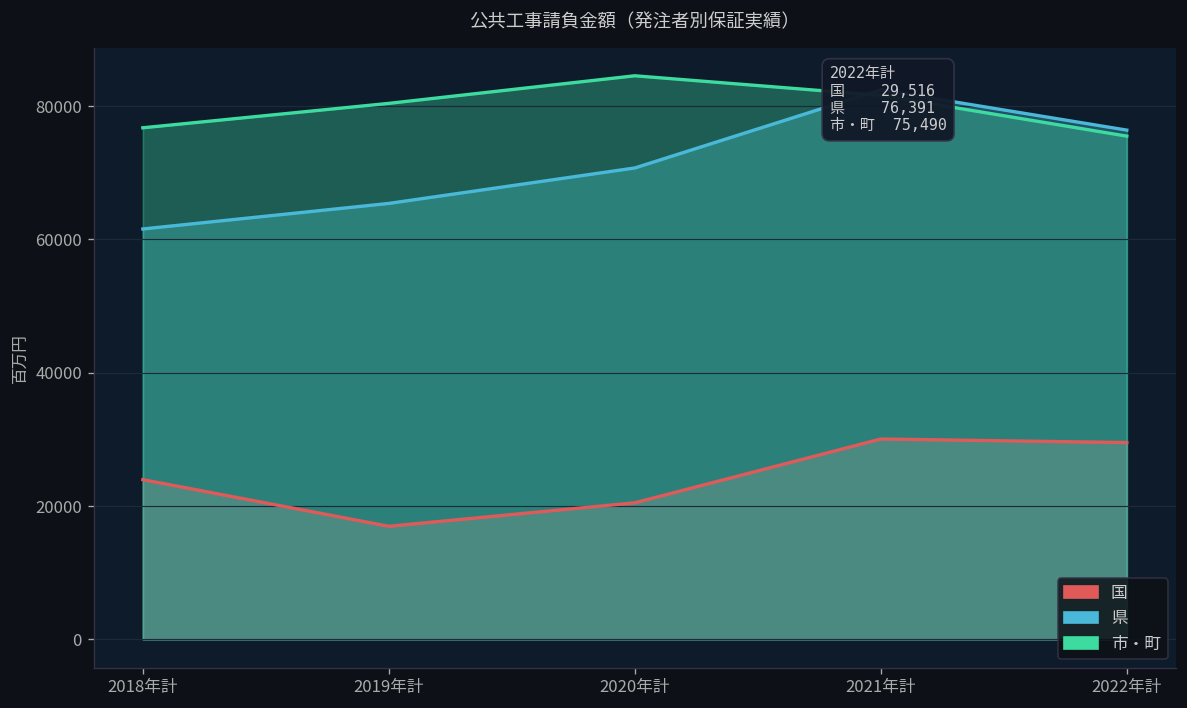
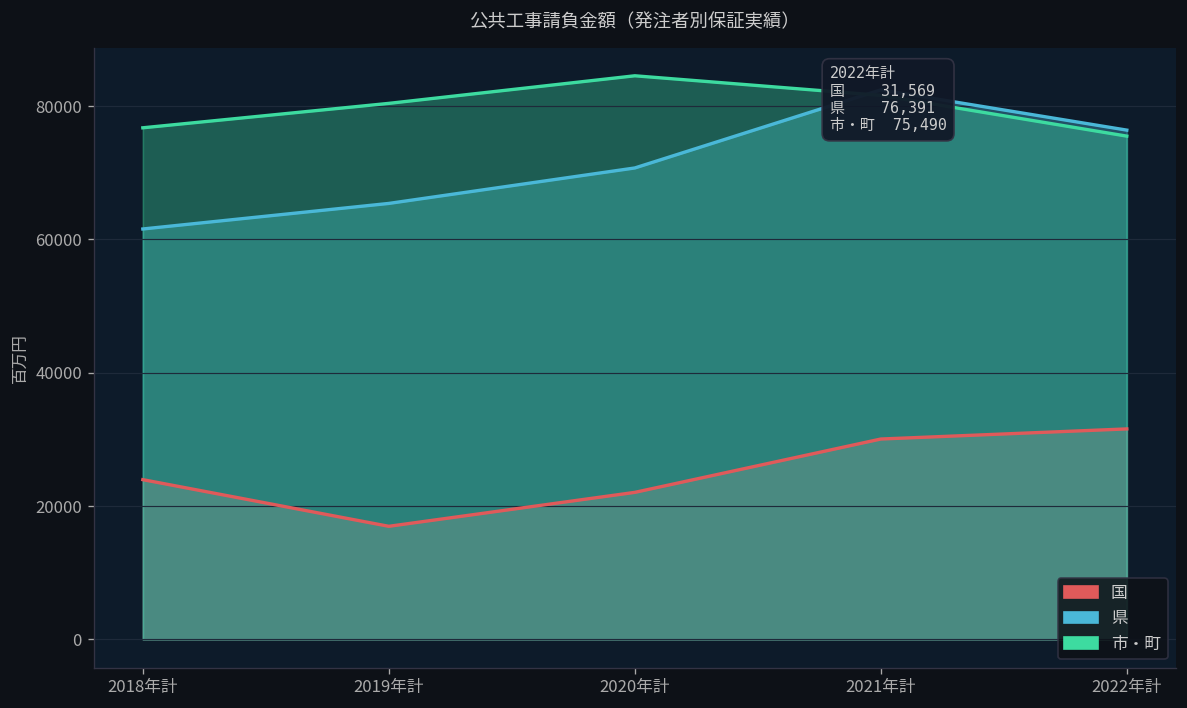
国, 2020年計: 20000 -> 22000
国, 2022年計: 29,516 -> 31,569
